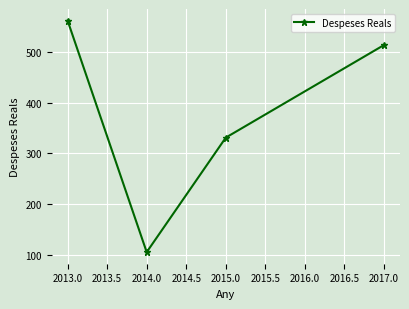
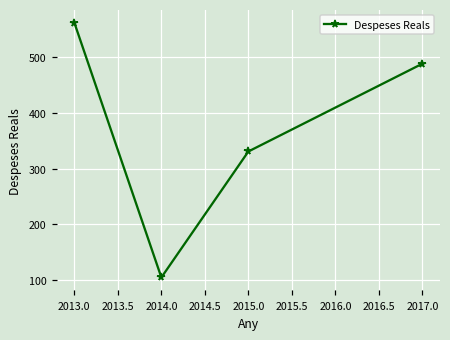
2017.0: 510 -> 490
